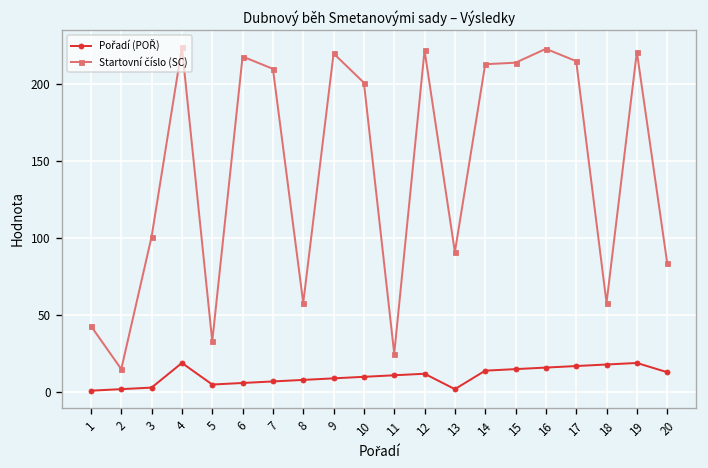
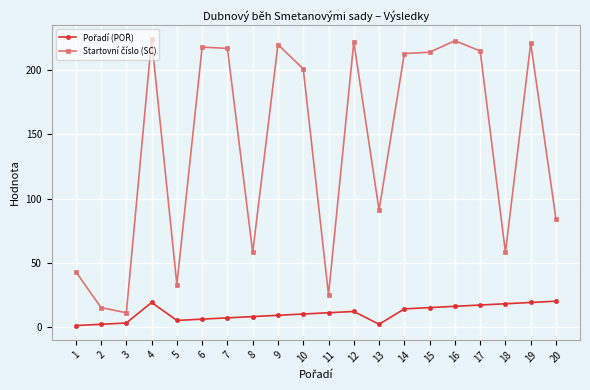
Startovní číslo (SC), 3: 101 -> 11
Startovní číslo (SC), 7: 210 -> 217
Pořadí (POŘ), 20: 13 -> 20
